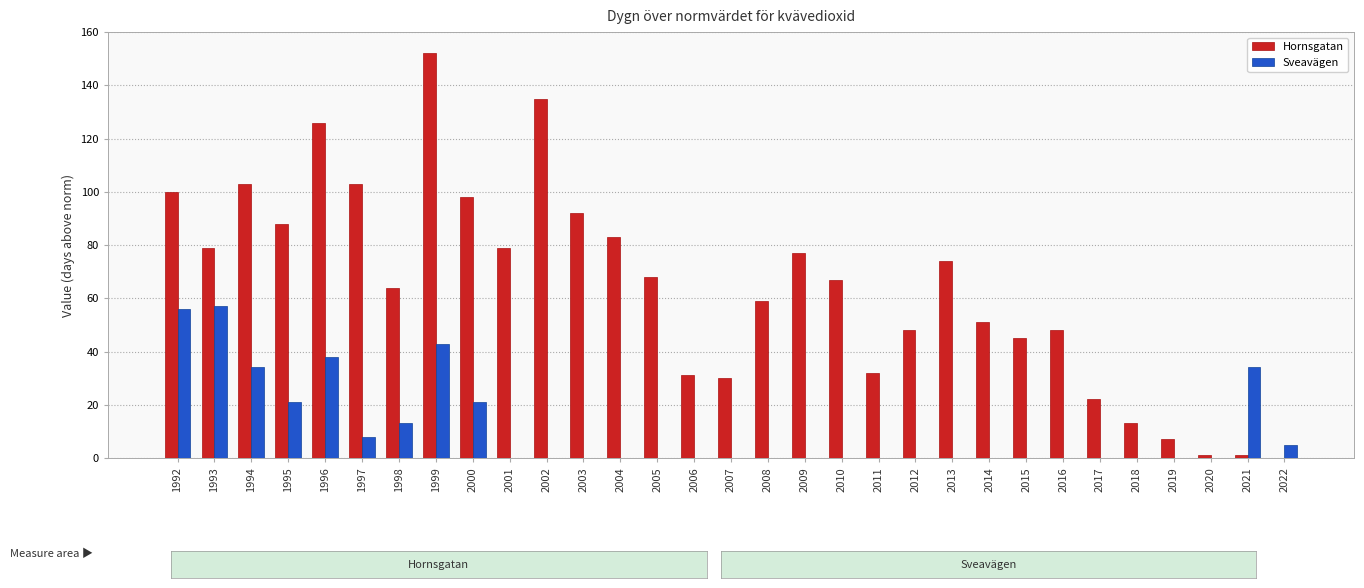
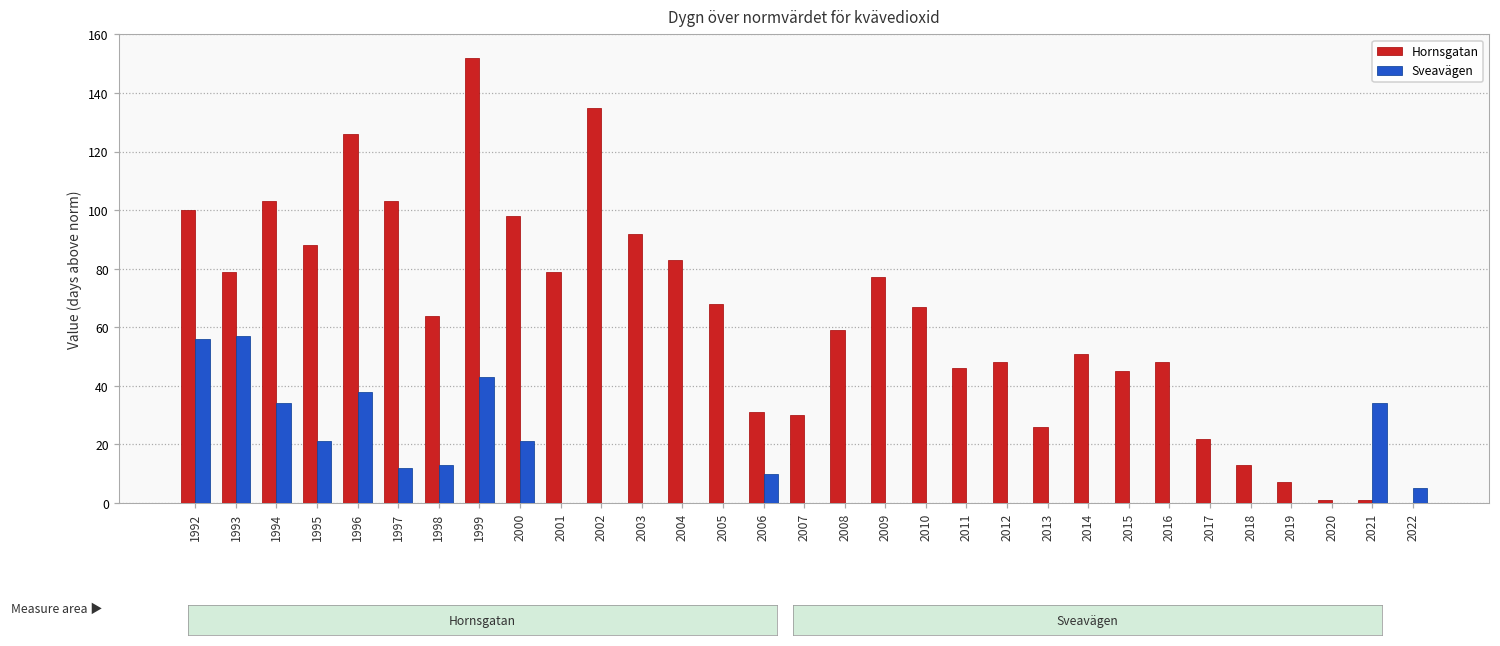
Sveavägen, 1997: 8 -> 12
Sveavägen, 2006: 0 -> 10
Hornsgatan, 2011: 32 -> 46
Hornsgatan, 2013: 74 -> 26
